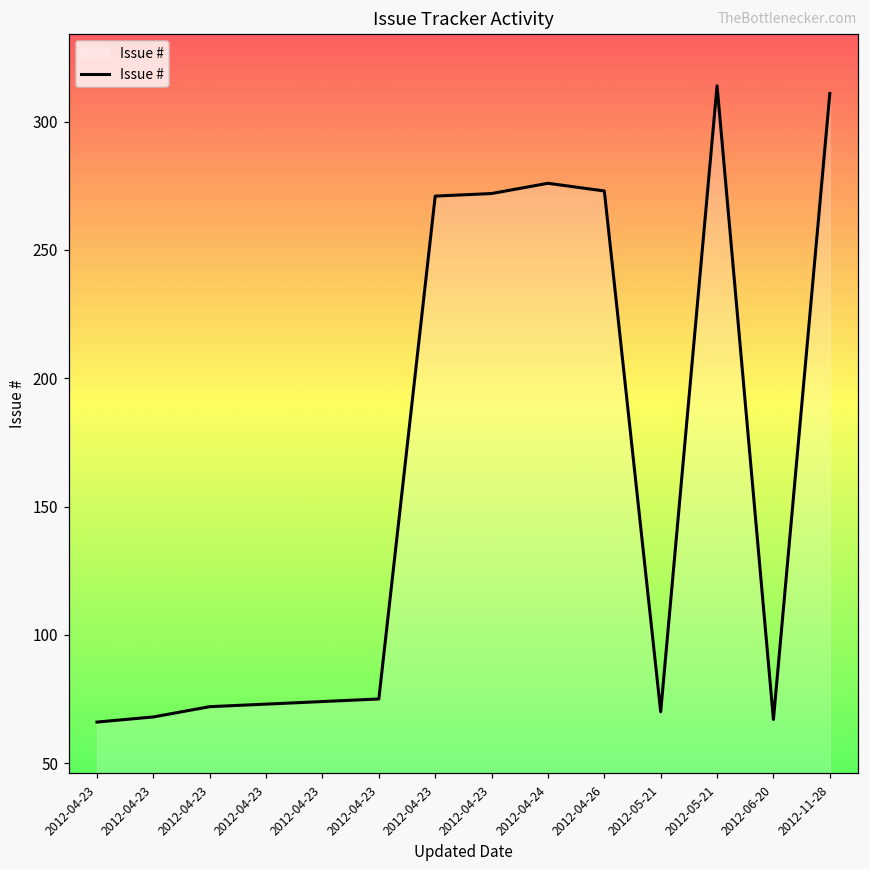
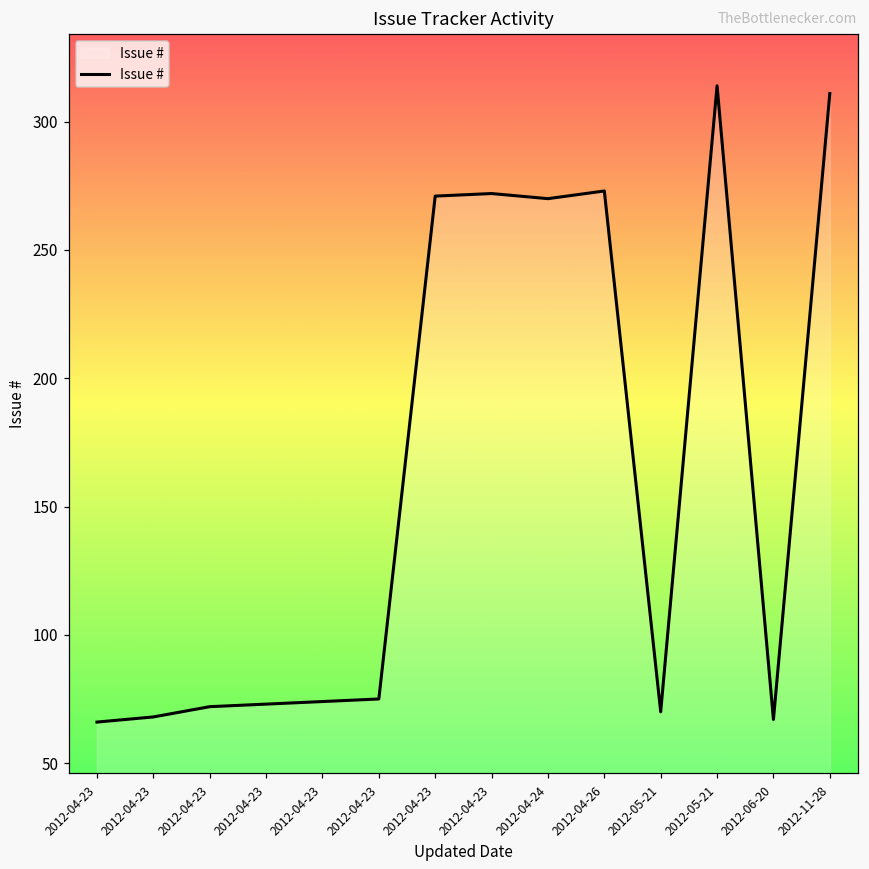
2012-04-24: 276 -> 270
